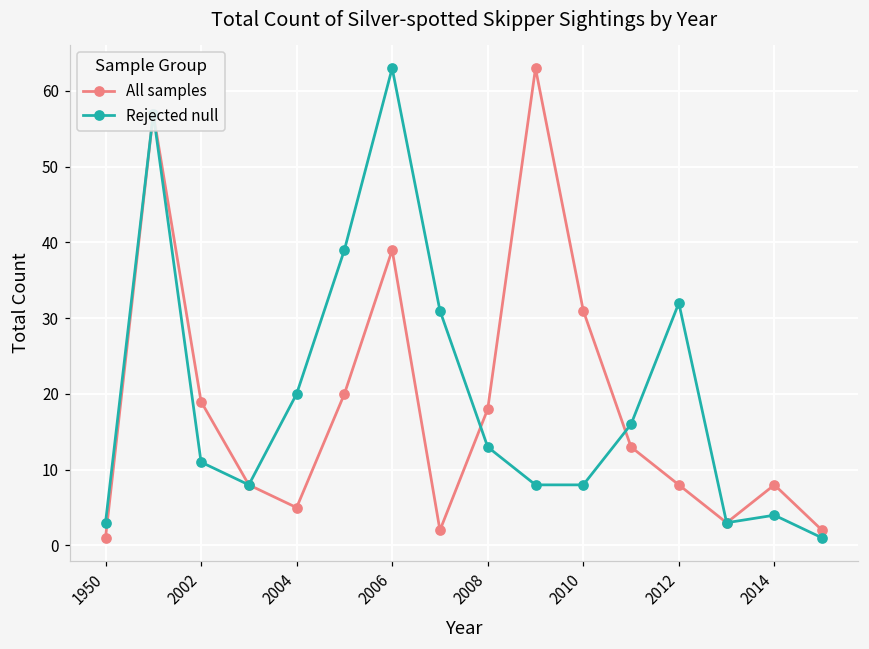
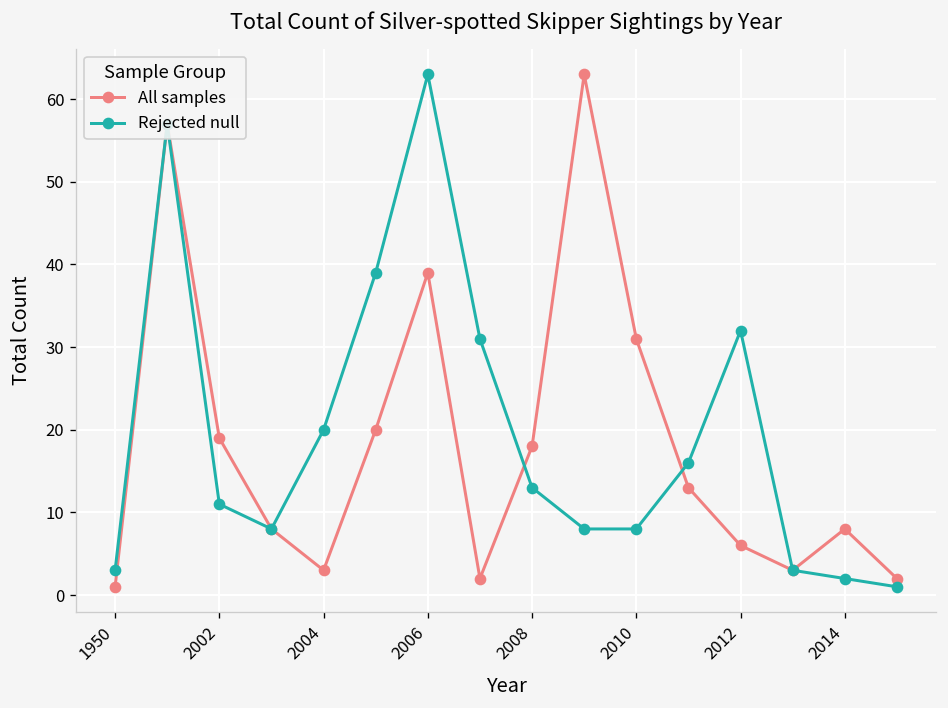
All samples, 2004: 5 -> 3
All samples, 2012: 8 -> 6
Rejected null, 2014: 4 -> 2
